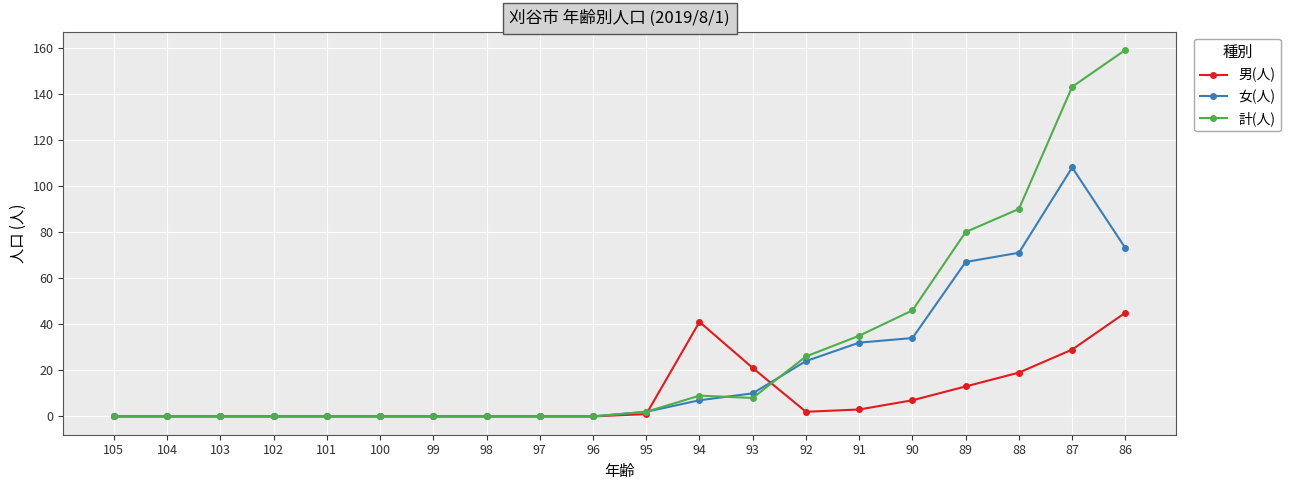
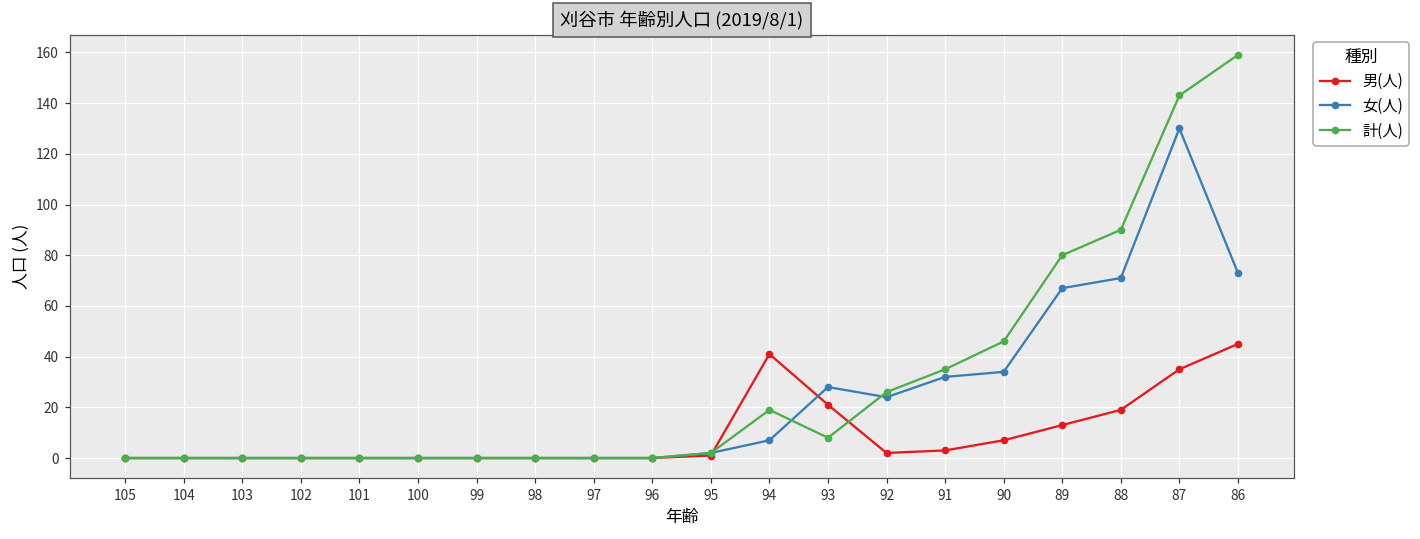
計(人), 94: 9 -> 19
女(人), 93: 10 -> 28
男(人), 87: 29 -> 35
女(人), 87: 108 -> 130
